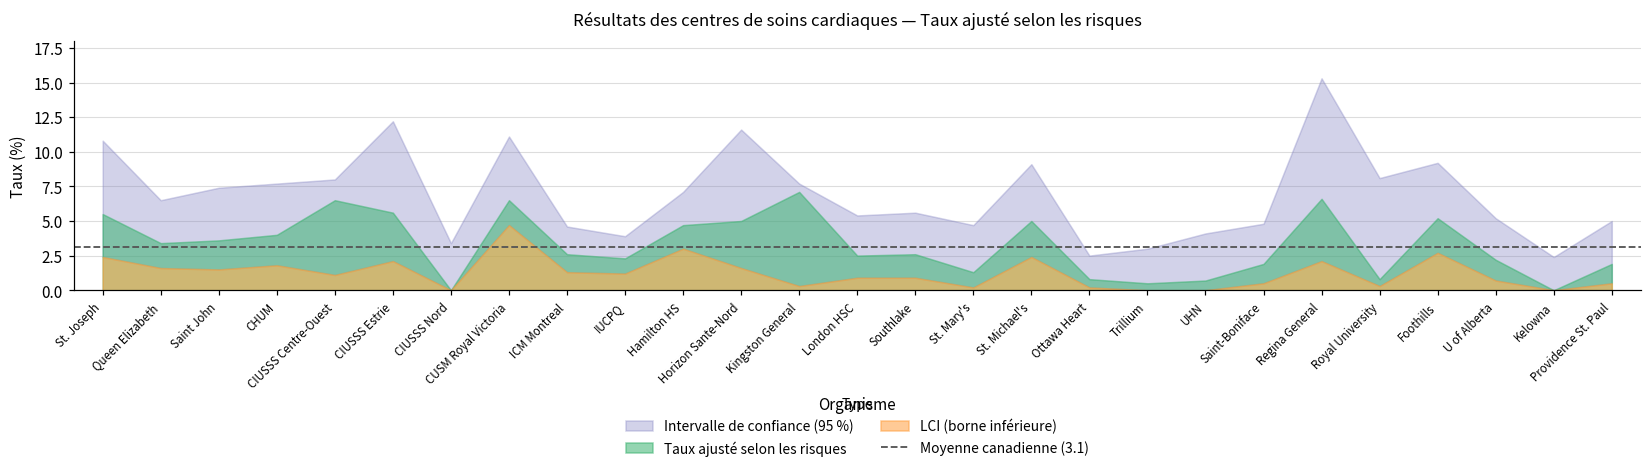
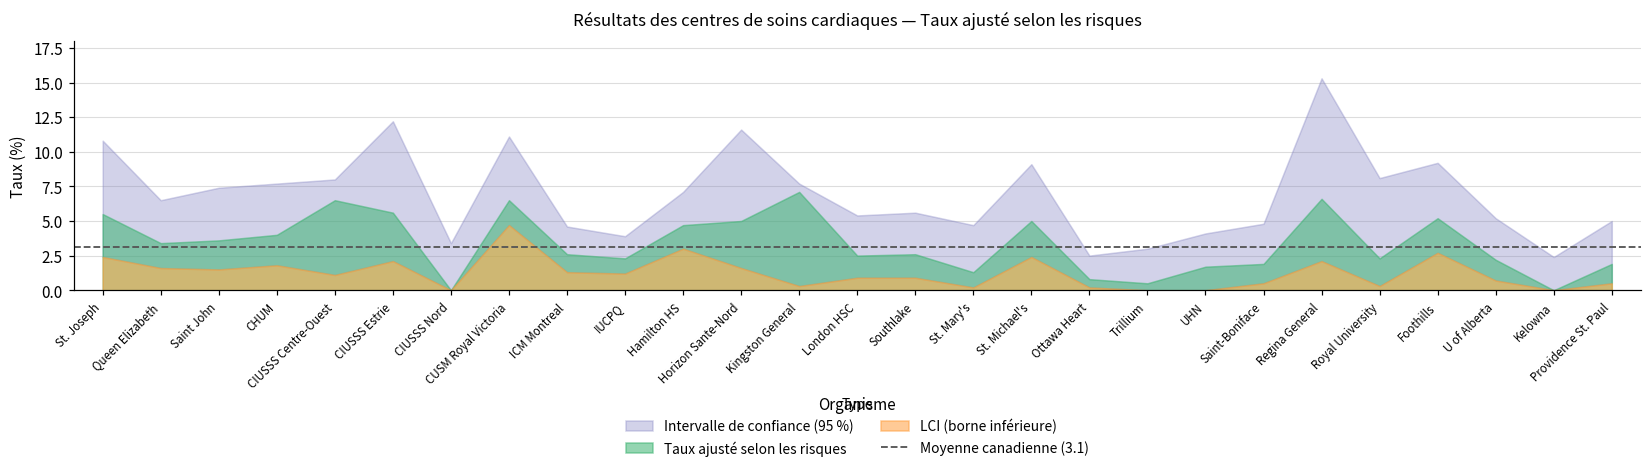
Taux ajusté selon les risques, UHN: 0.7 -> 1.7
Taux ajusté selon les risques, Royal University: 0.8 -> 2.3
